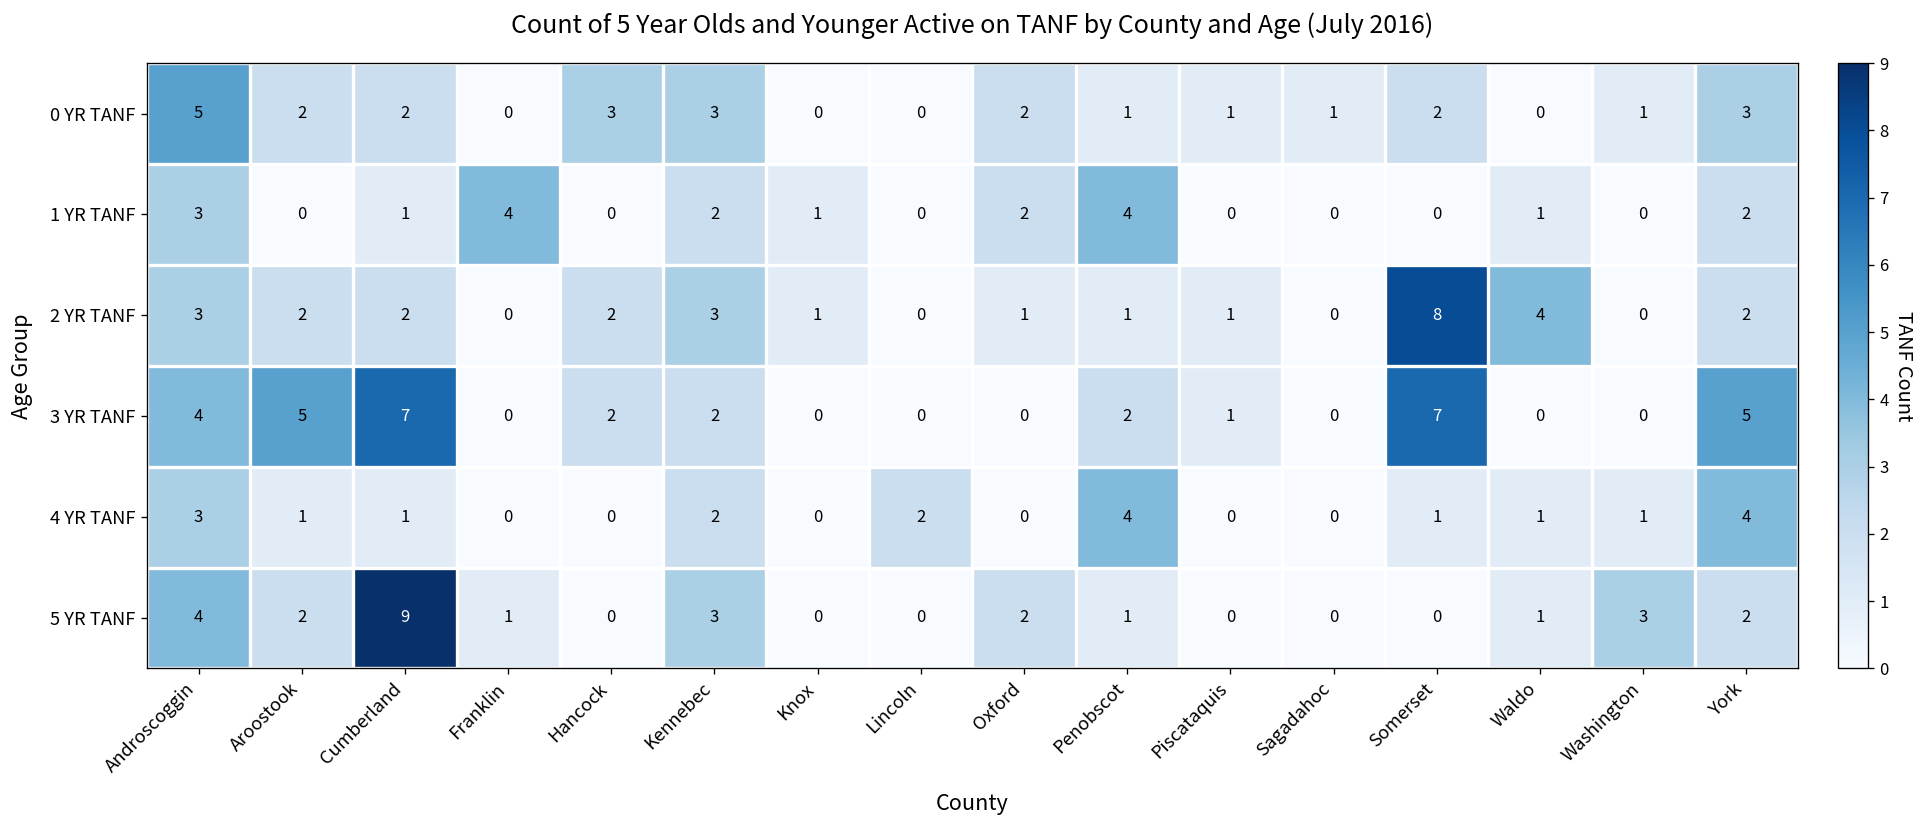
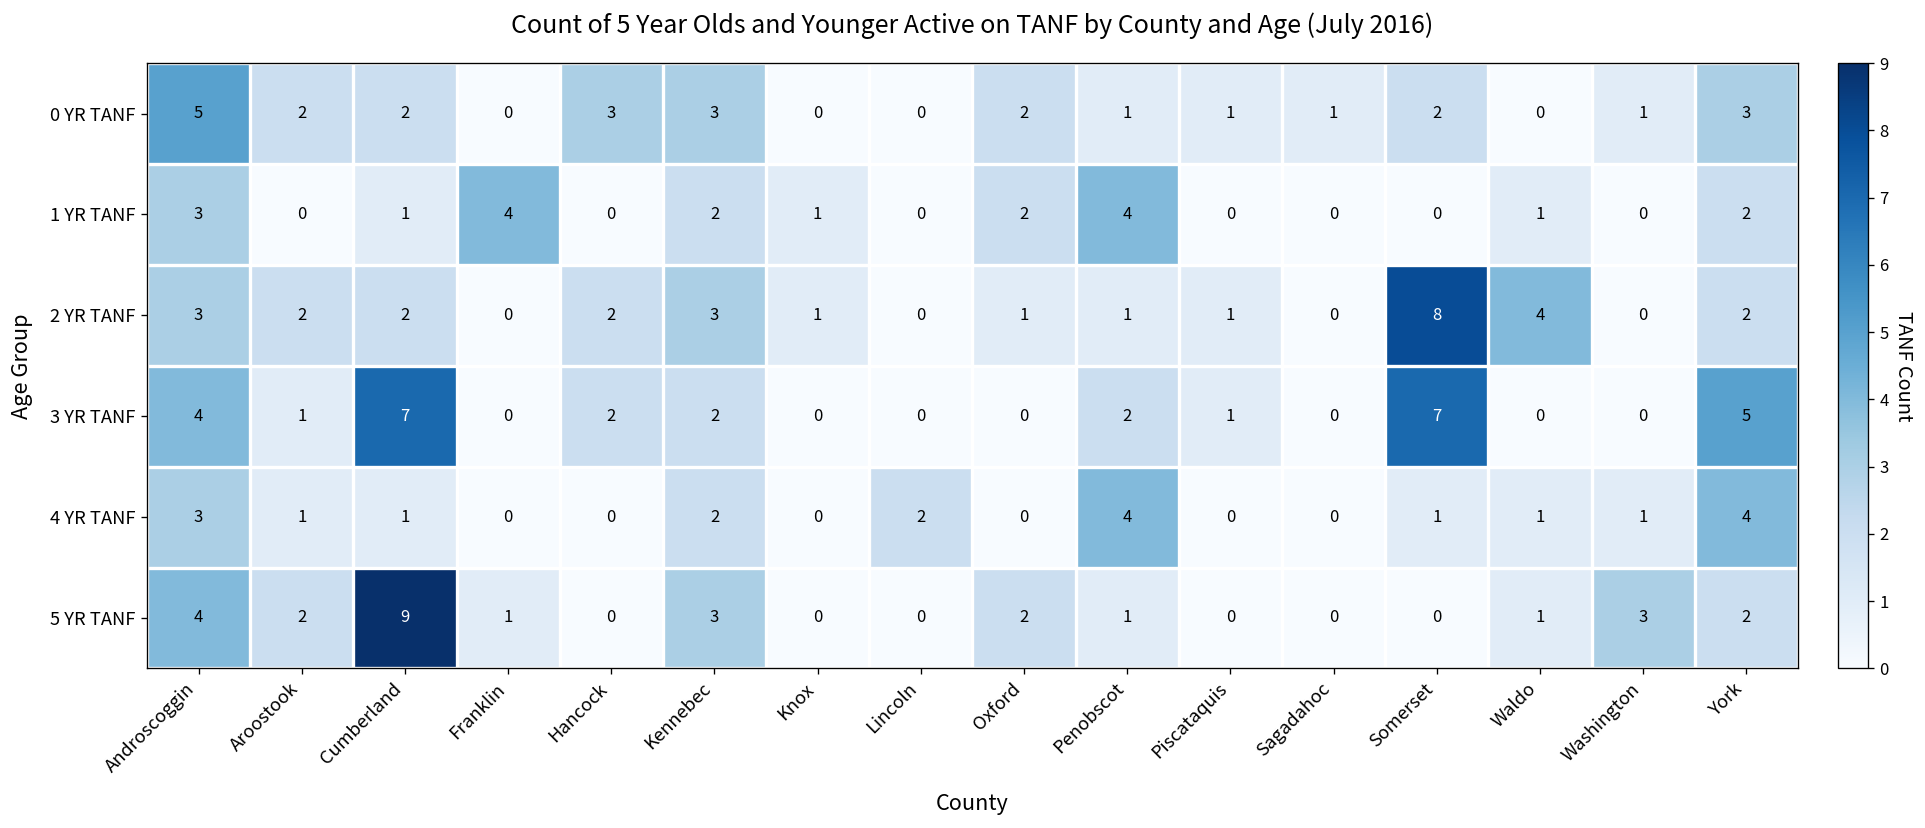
3 YR TANF, Aroostook: 5 -> 1
